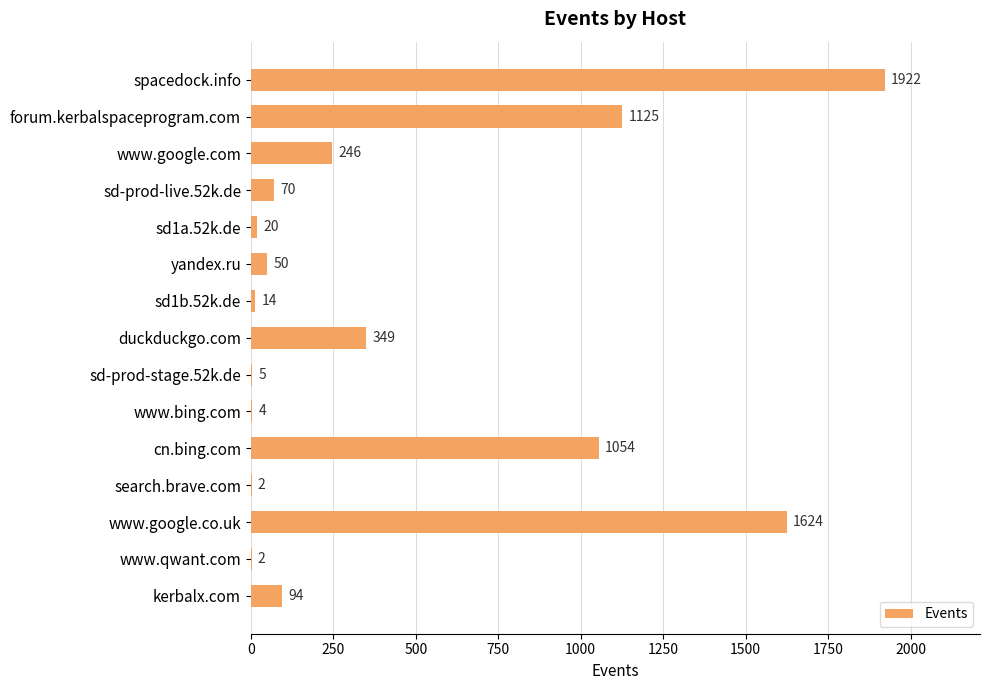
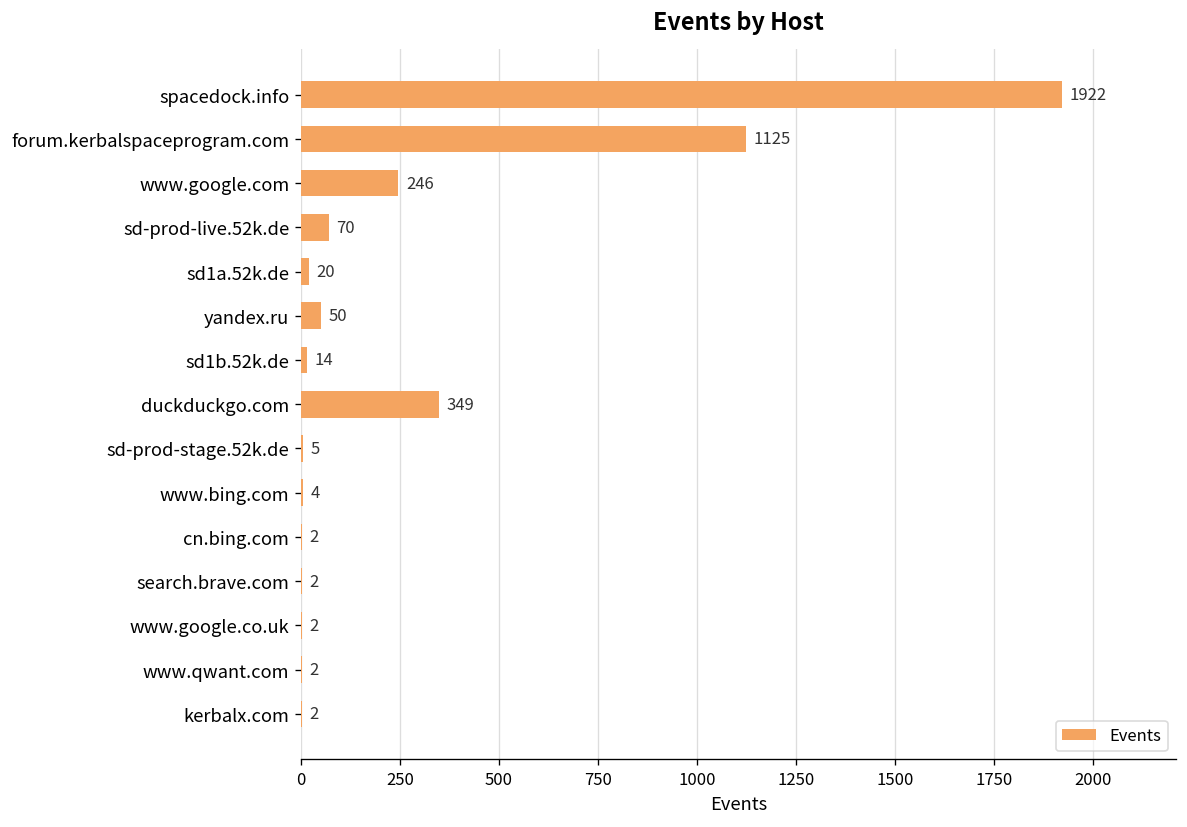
cn.bing.com: 1054 -> 2
www.google.co.uk: 1624 -> 2
kerbalx.com: 94 -> 2
